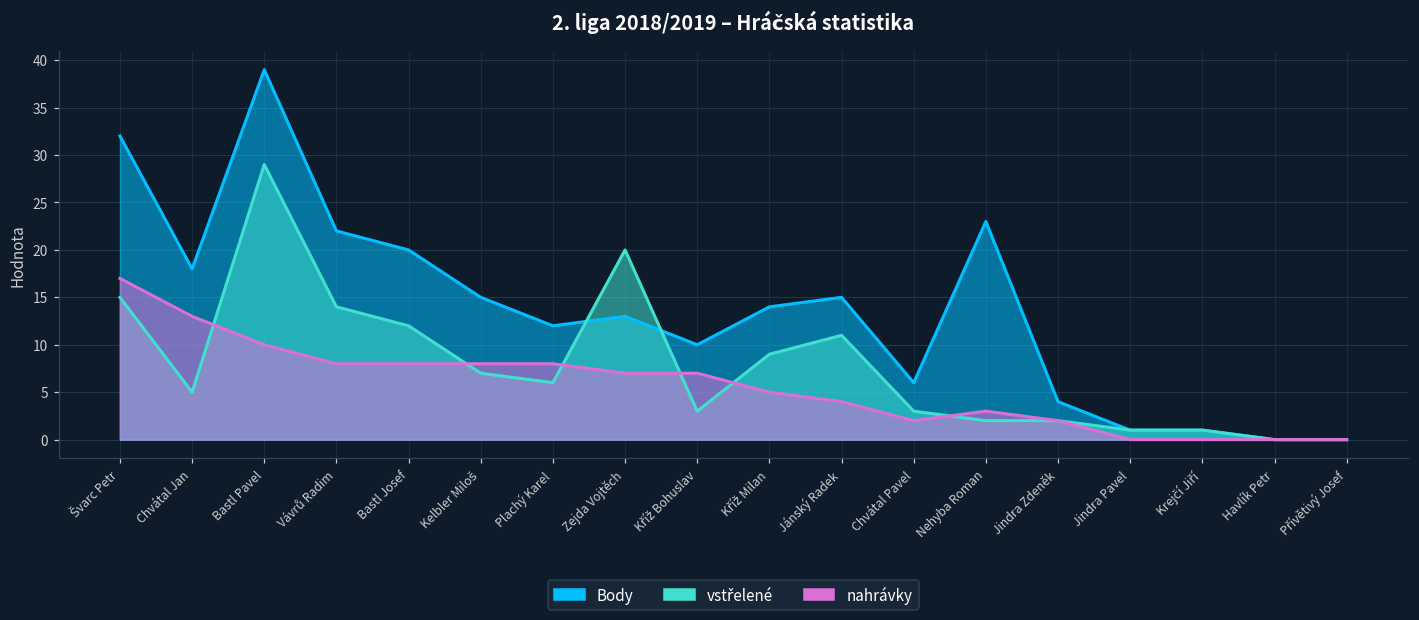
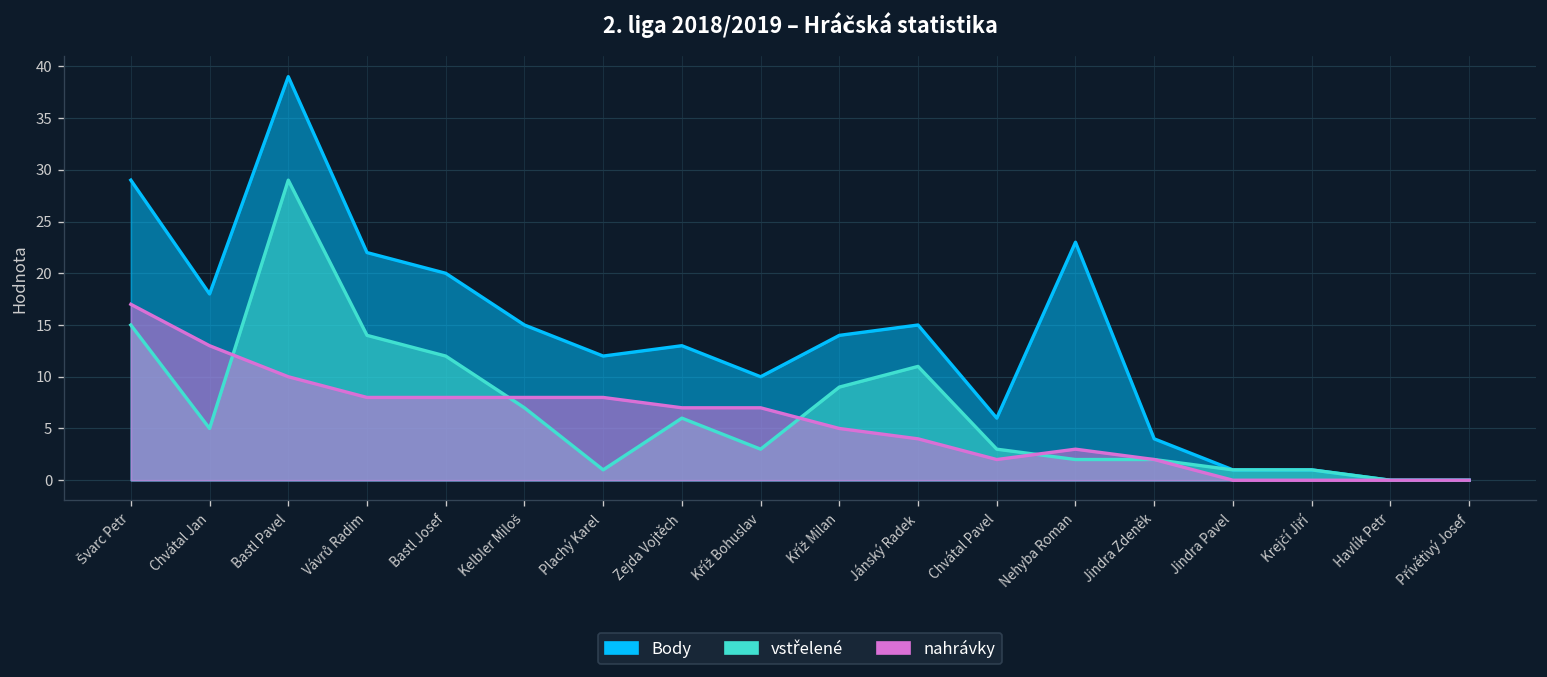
Body, Švarc Petr: 32 -> 29
vstřelené, Plachý Karel: 6 -> 1
vstřelené, Zejda Vojtěch: 20 -> 6
